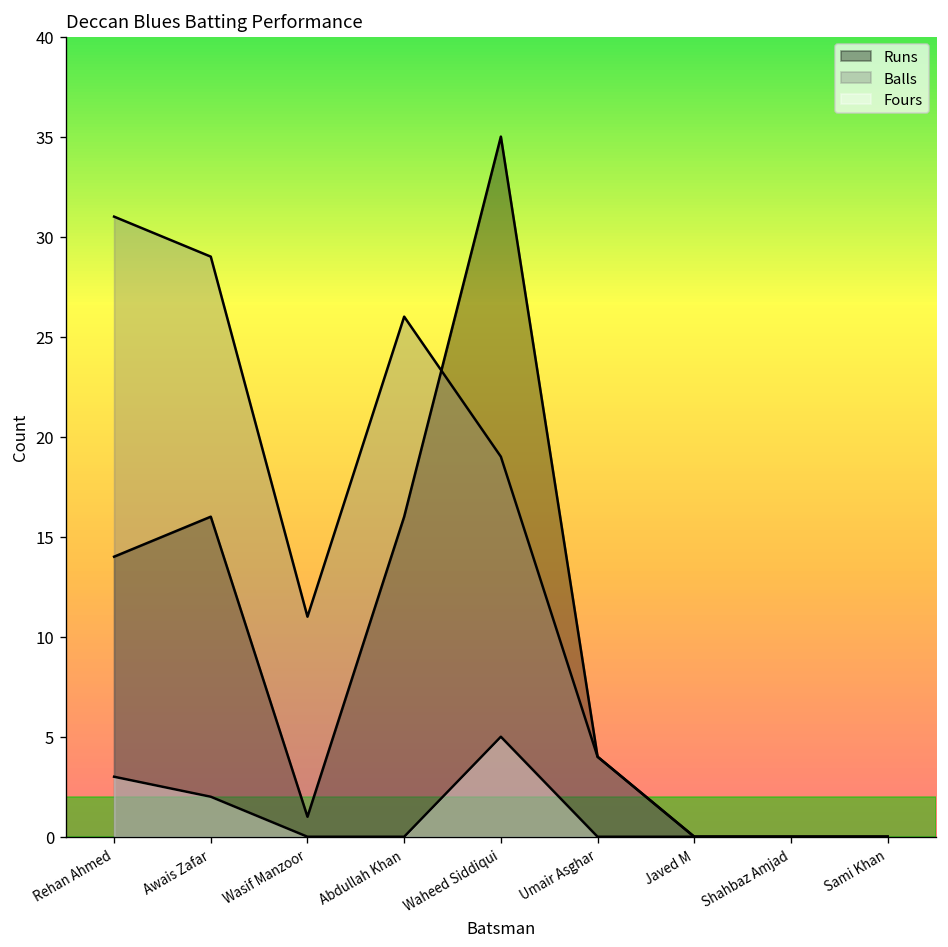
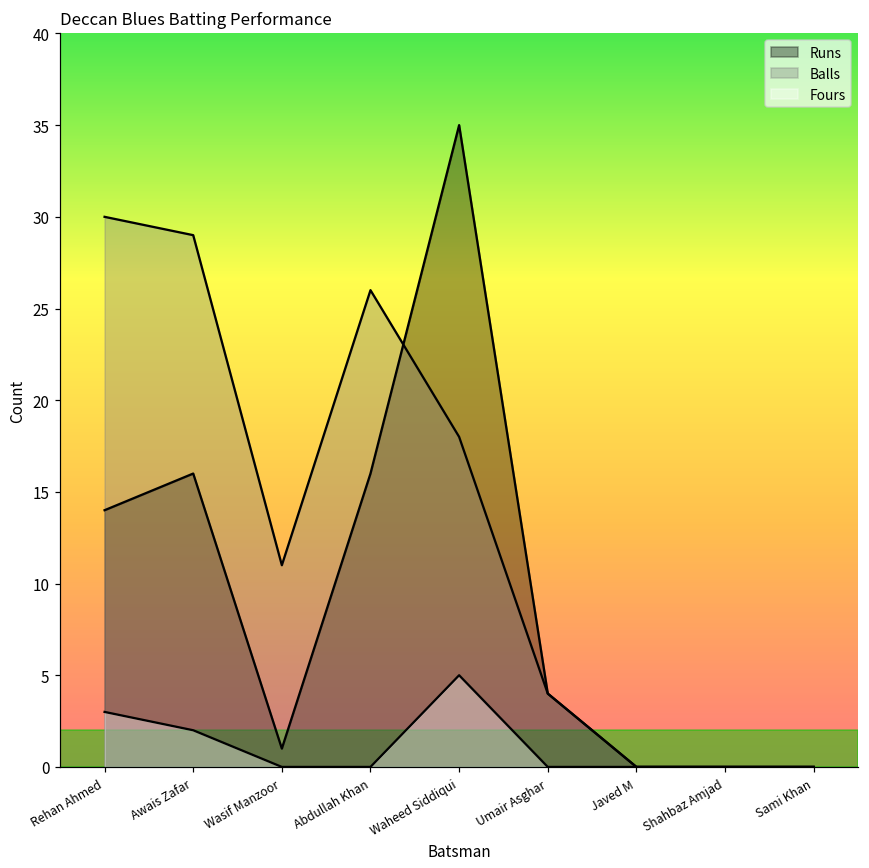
Balls, Rehan Ahmed: 31 -> 30
Balls, Waheed Siddiqui: 19 -> 18
